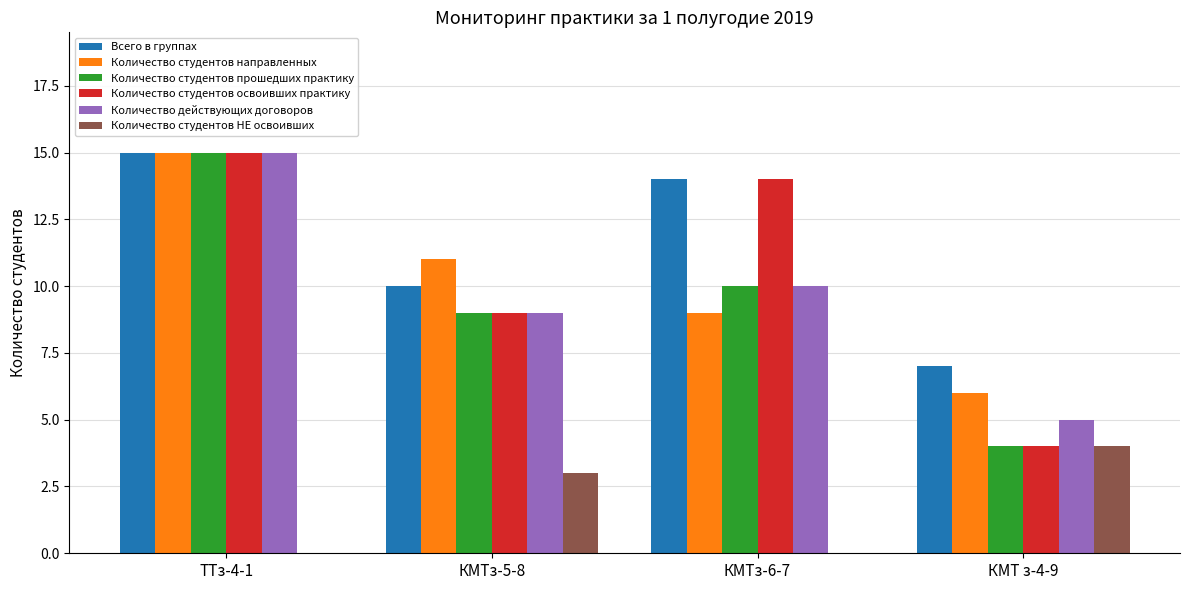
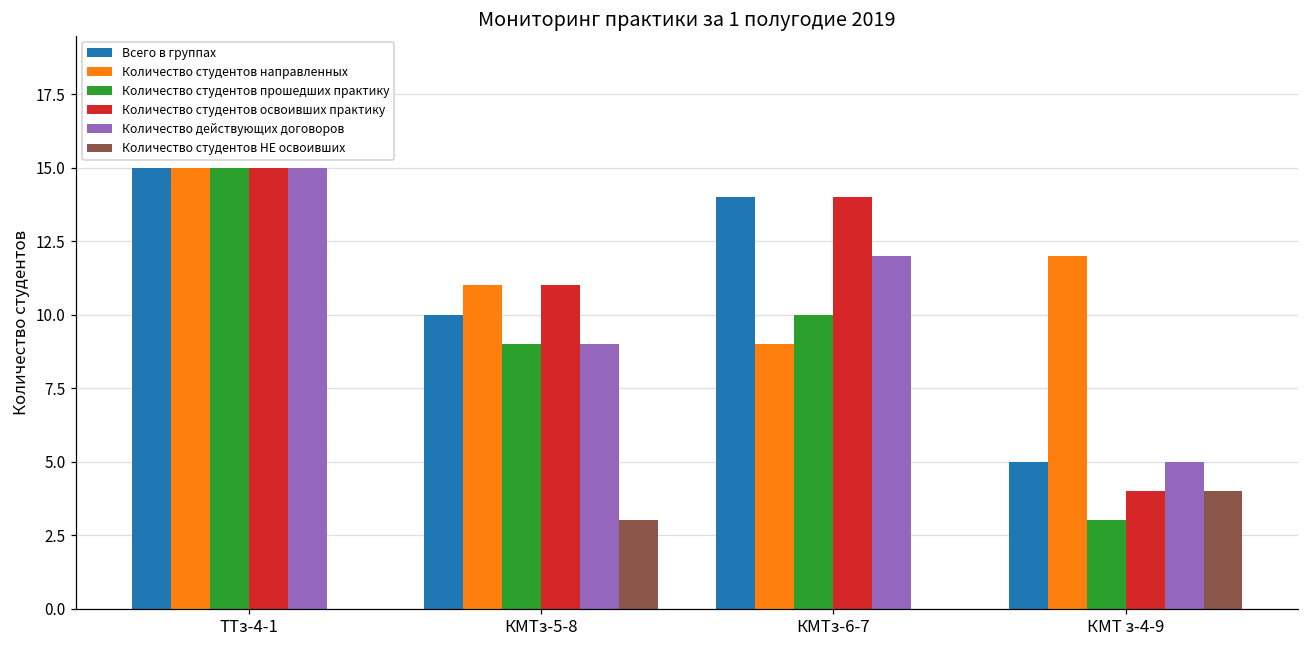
Количество студентов освоивших практику, КМТз-5-8: 9 -> 11
Количество действующих договоров, КМТз-6-7: 10 -> 12
Всего в группах, КМТ з-4-9: 7 -> 5
Количество студентов направленных, КМТ з-4-9: 6 -> 12
Количество студентов прошедших практику, КМТ з-4-9: 4 -> 3
